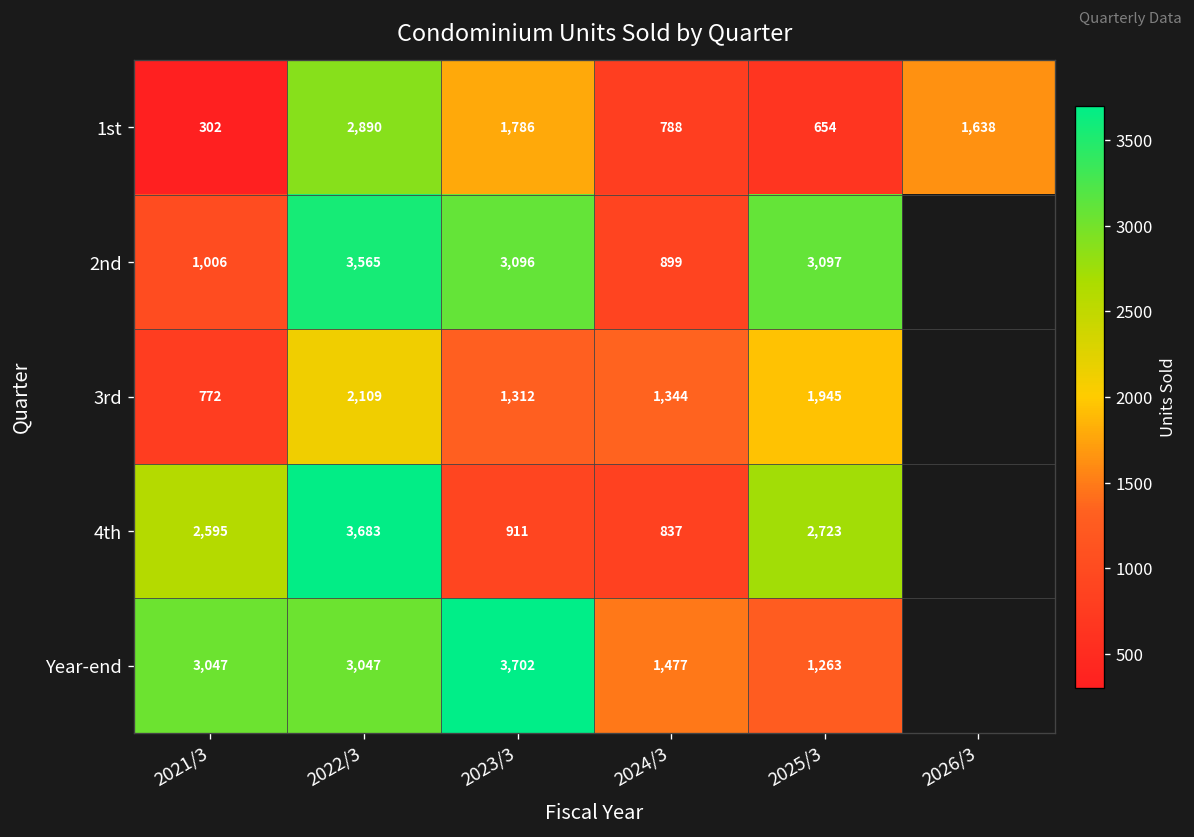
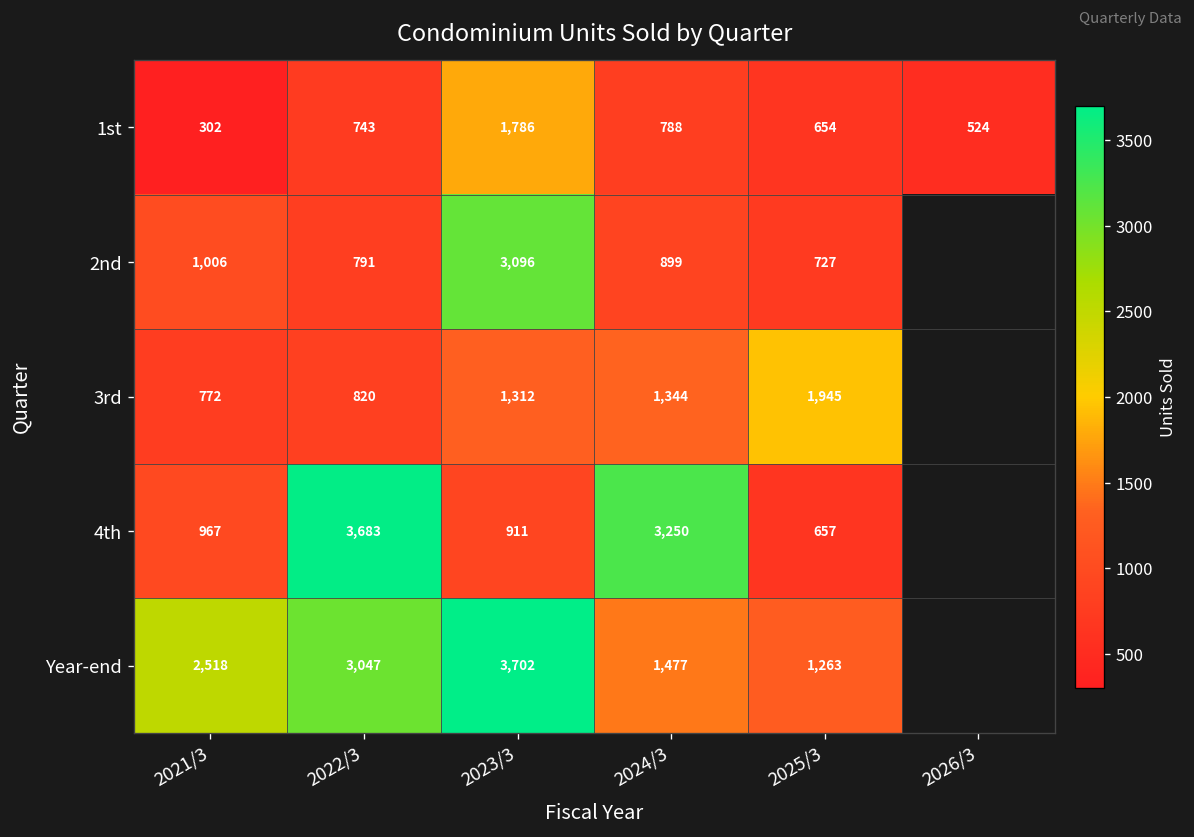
1st, 2022/3: 2,890 -> 743
1st, 2026/3: 1,638 -> 524
2nd, 2022/3: 3,565 -> 791
2nd, 2025/3: 3,097 -> 727
3rd, 2022/3: 2,109 -> 820
4th, 2021/3: 2,595 -> 967
4th, 2024/3: 837 -> 3,250
4th, 2025/3: 2,723 -> 657
Year-end, 2021/3: 3,047 -> 2,518
